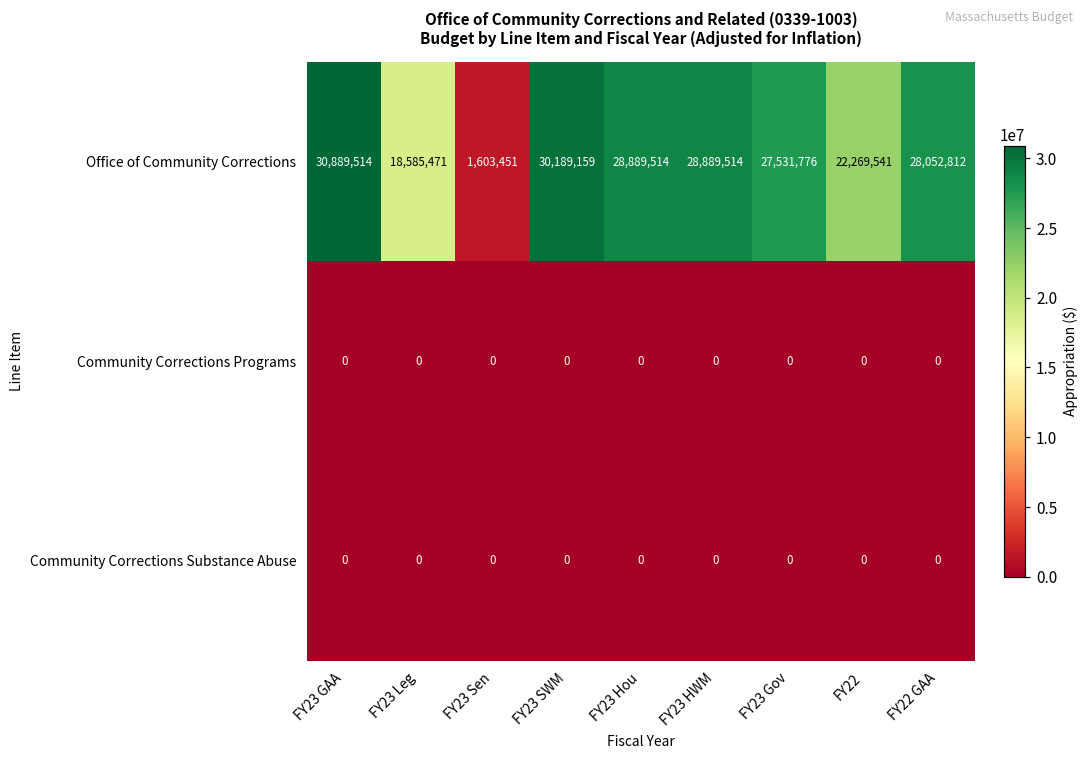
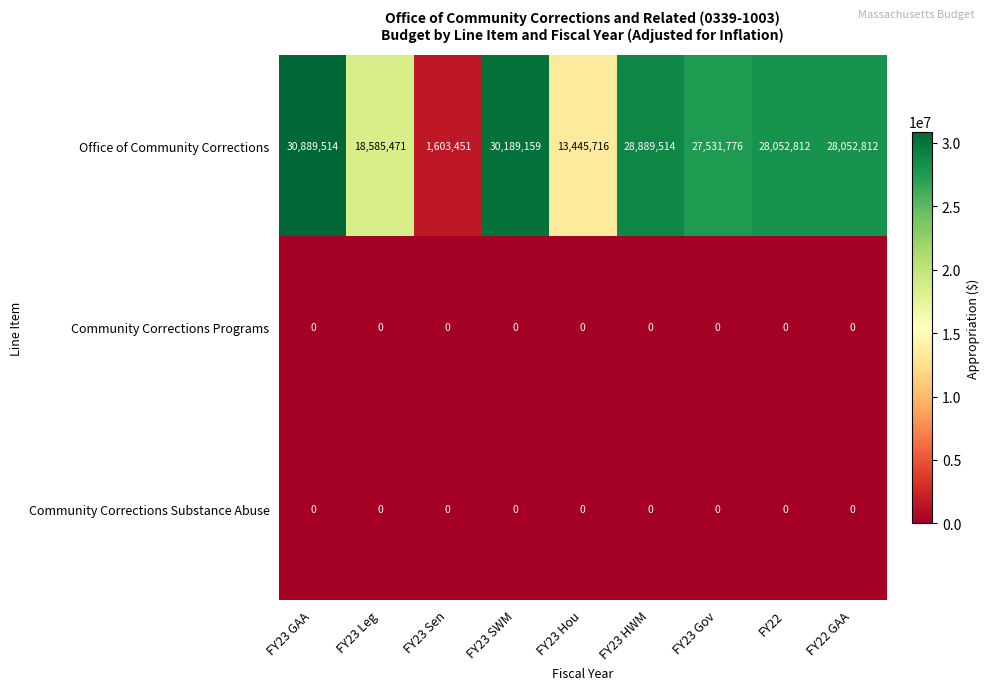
Office of Community Corrections, FY23 Hou: 28,889,514 -> 13,445,716
Office of Community Corrections, FY22: 22,269,541 -> 28,052,812
